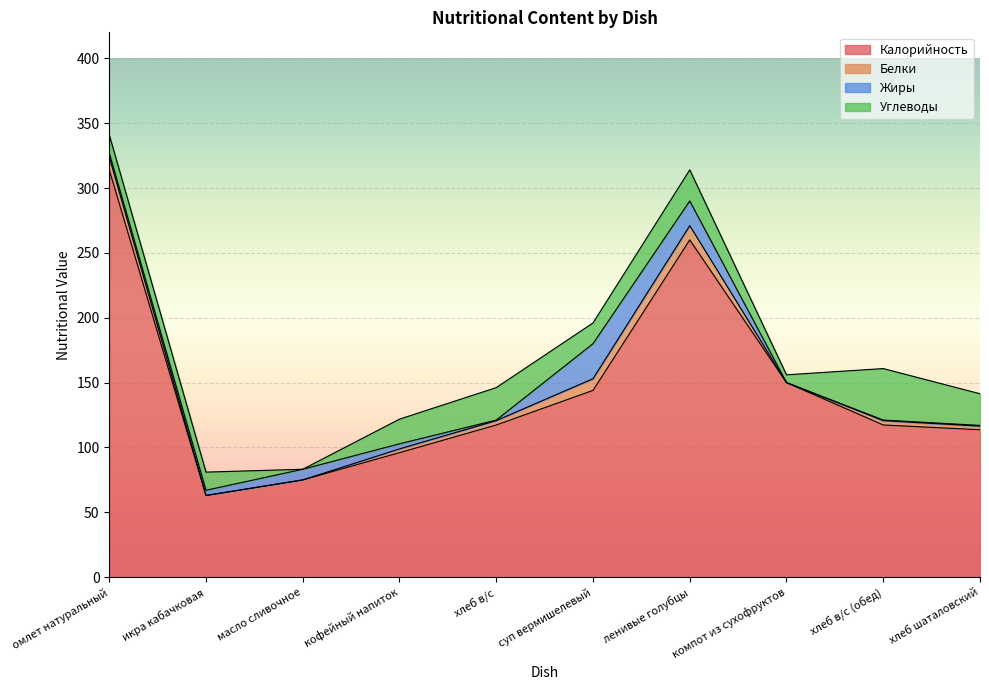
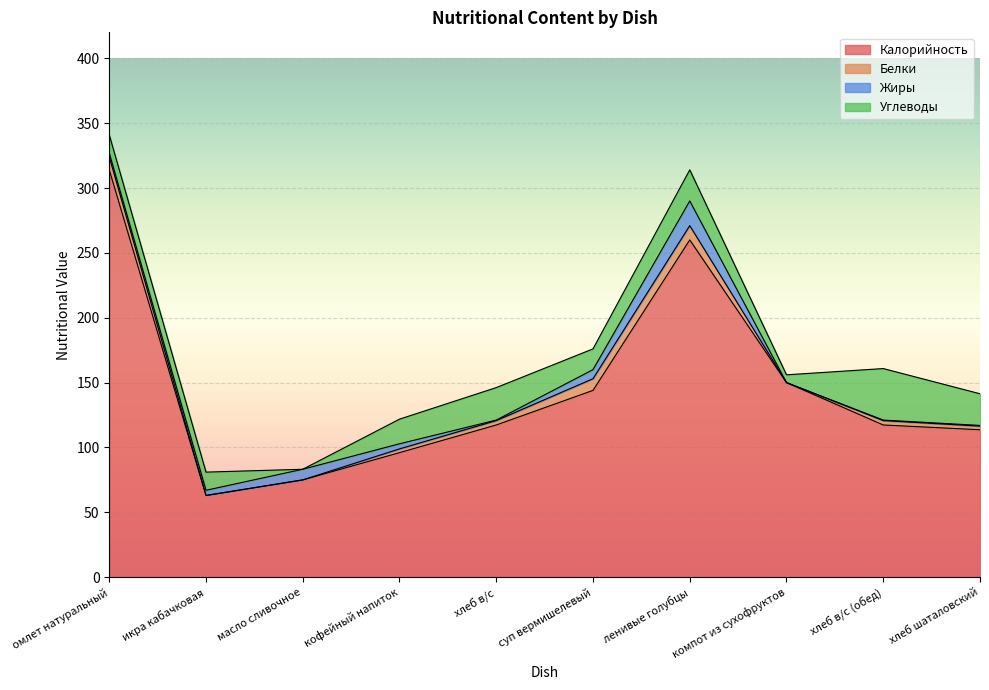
Жиры, суп вермишелевый: 27 -> 7
